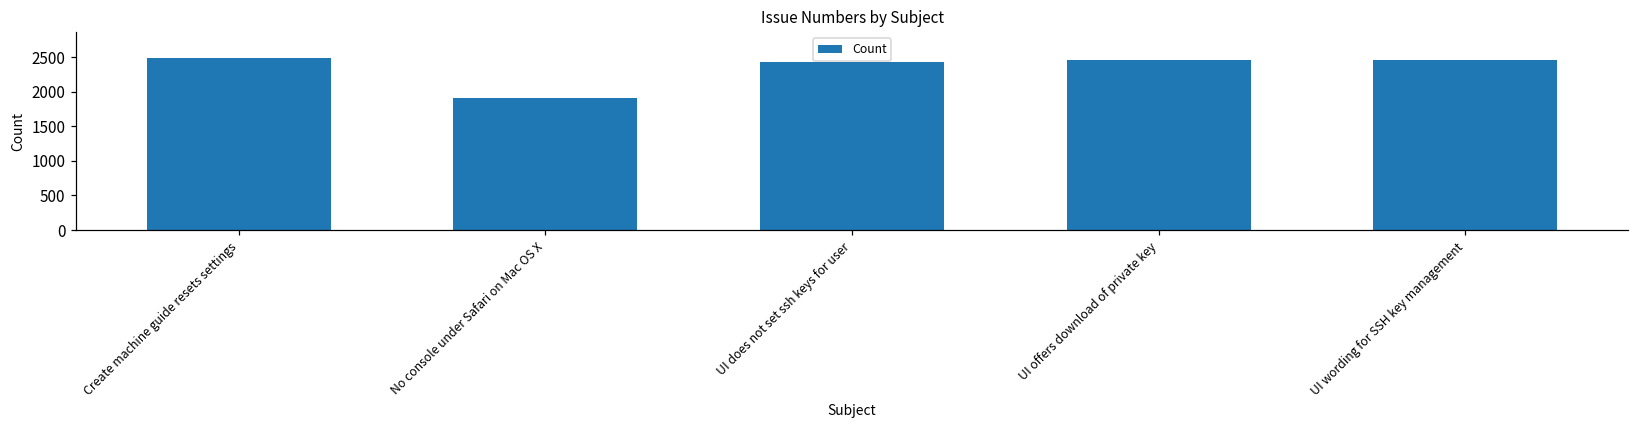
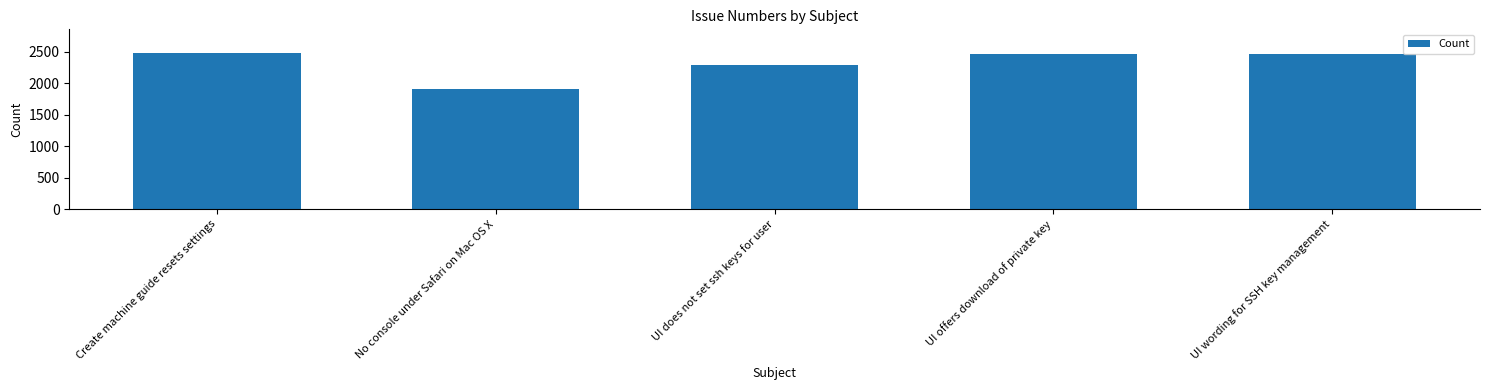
UI does not set ssh keys for user: 2400 -> 2300
